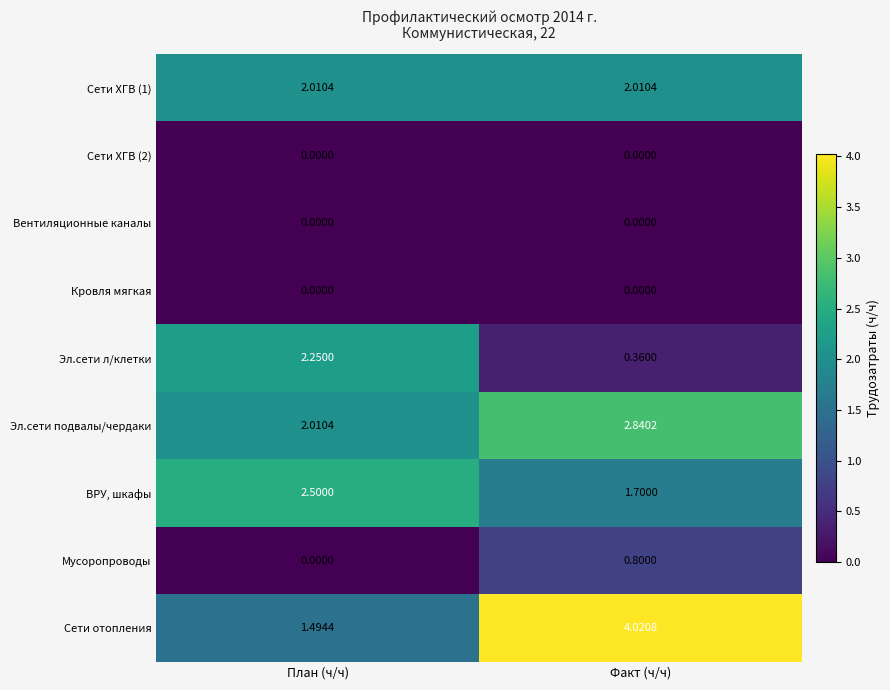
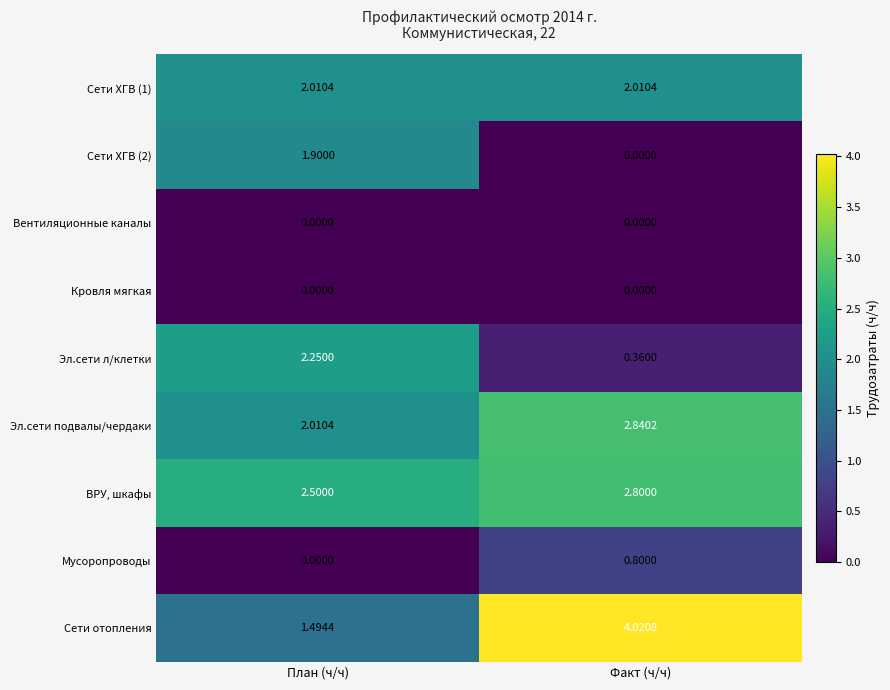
Сети ХГВ (2), План (ч/ч): 0.0000 -> 1.9000
ВРУ, шкафы, Факт (ч/ч): 1.7000 -> 2.8000
